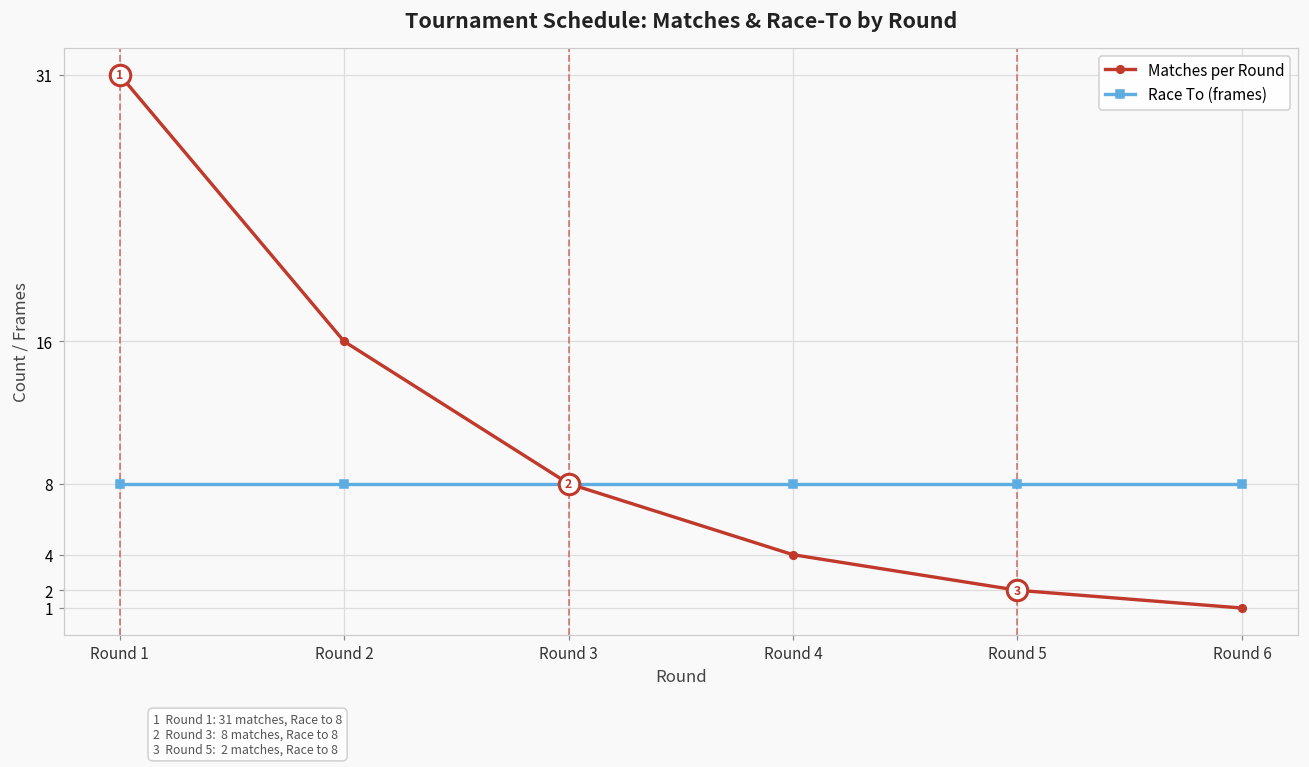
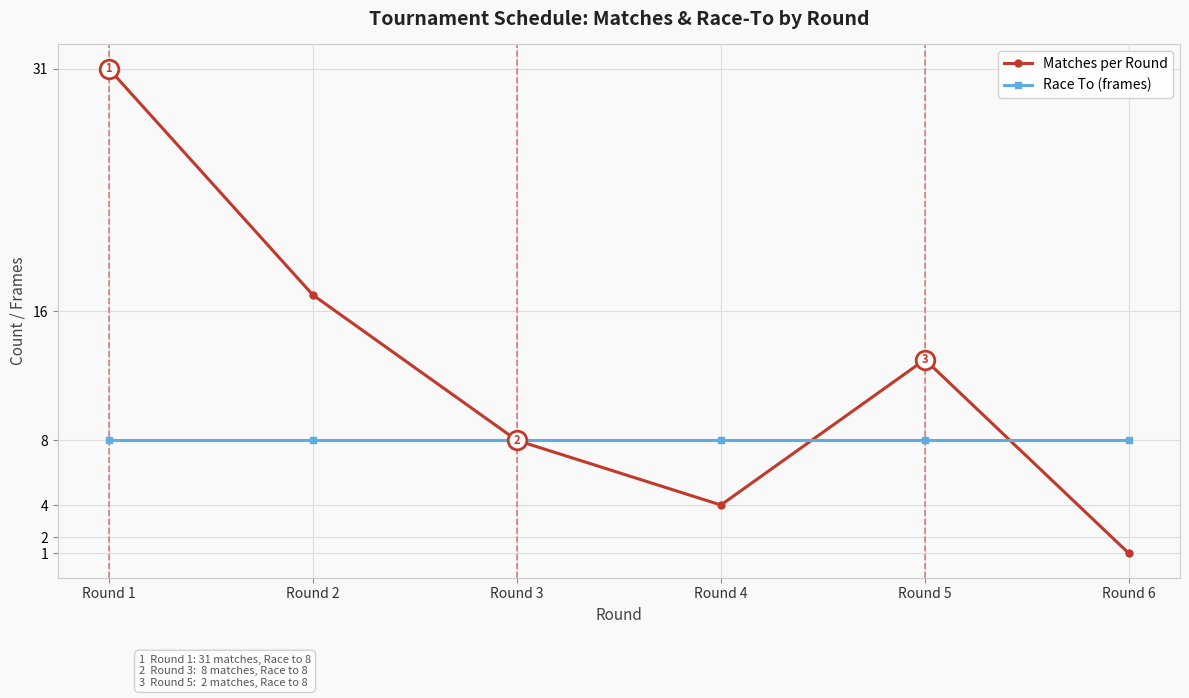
Matches per Round, Round 2: 16 -> 17
Matches per Round, Round 5: 2 -> 13
